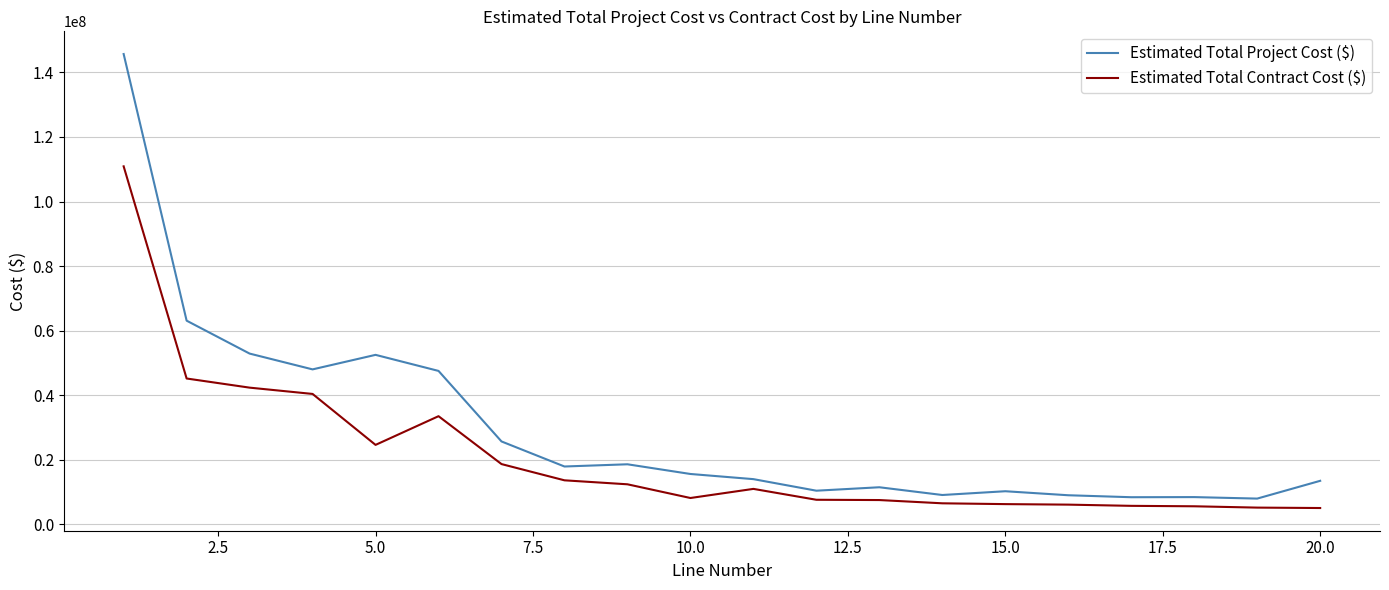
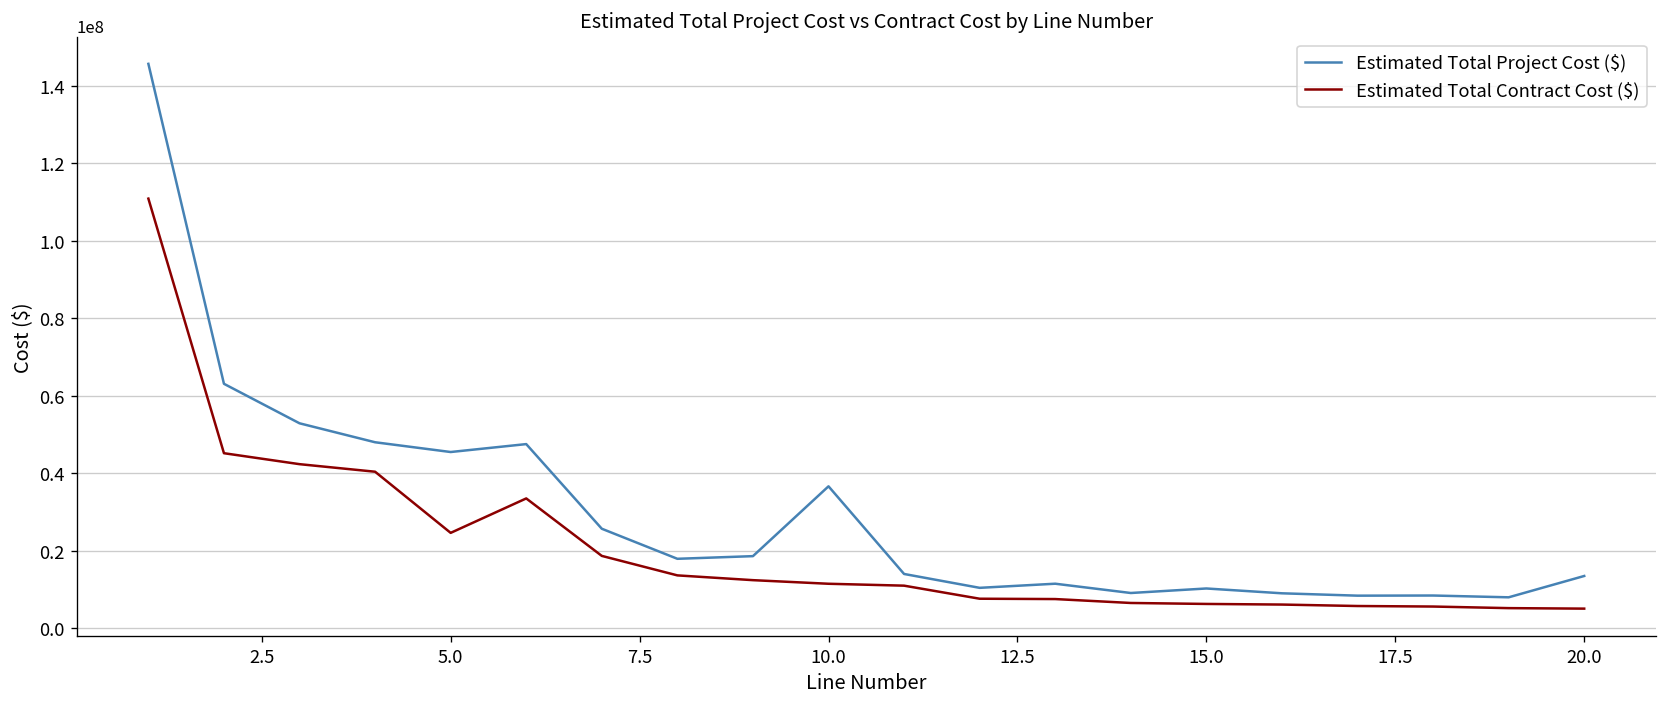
Estimated Total Project Cost ($), 5.0: 53000000 -> 45000000
Estimated Total Project Cost ($), 10.0: 16000000 -> 37000000
Estimated Total Contract Cost ($), 10.0: 8000000 -> 11000000
